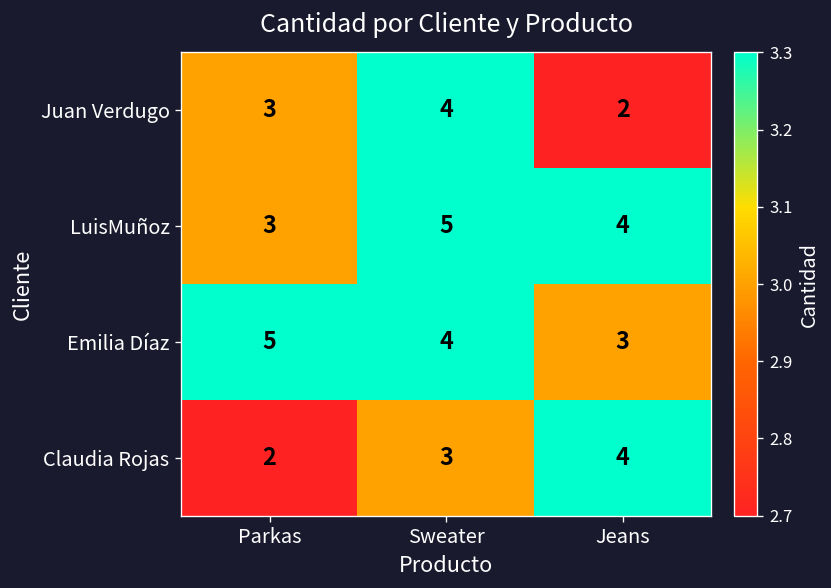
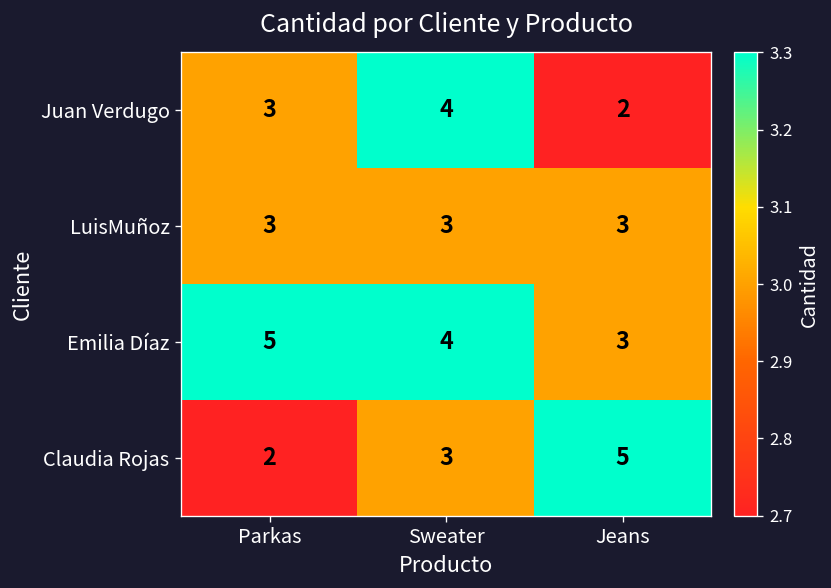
LuisMuñoz, Sweater: 5 -> 3
LuisMuñoz, Jeans: 4 -> 3
Claudia Rojas, Jeans: 4 -> 5
